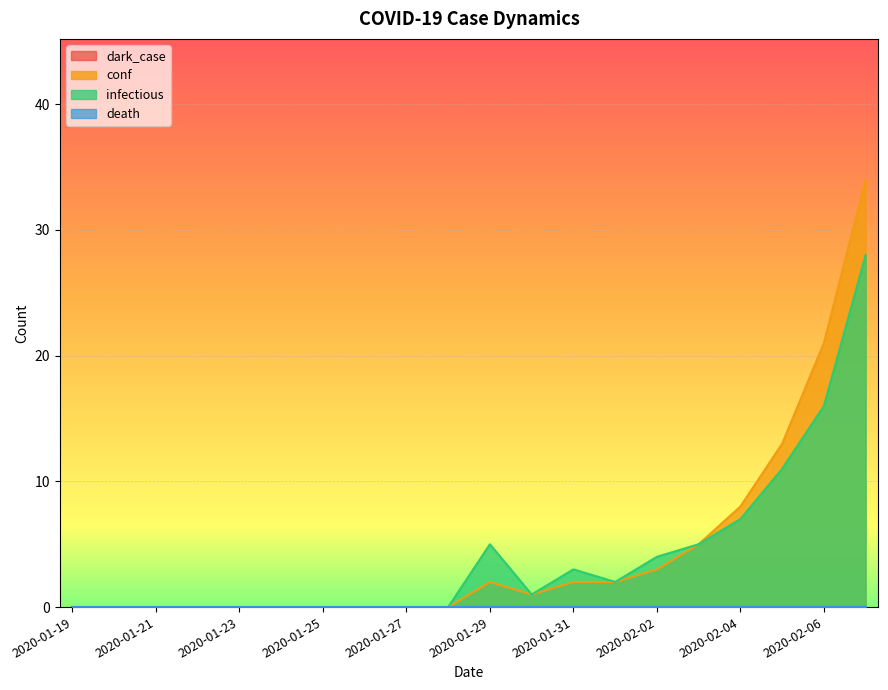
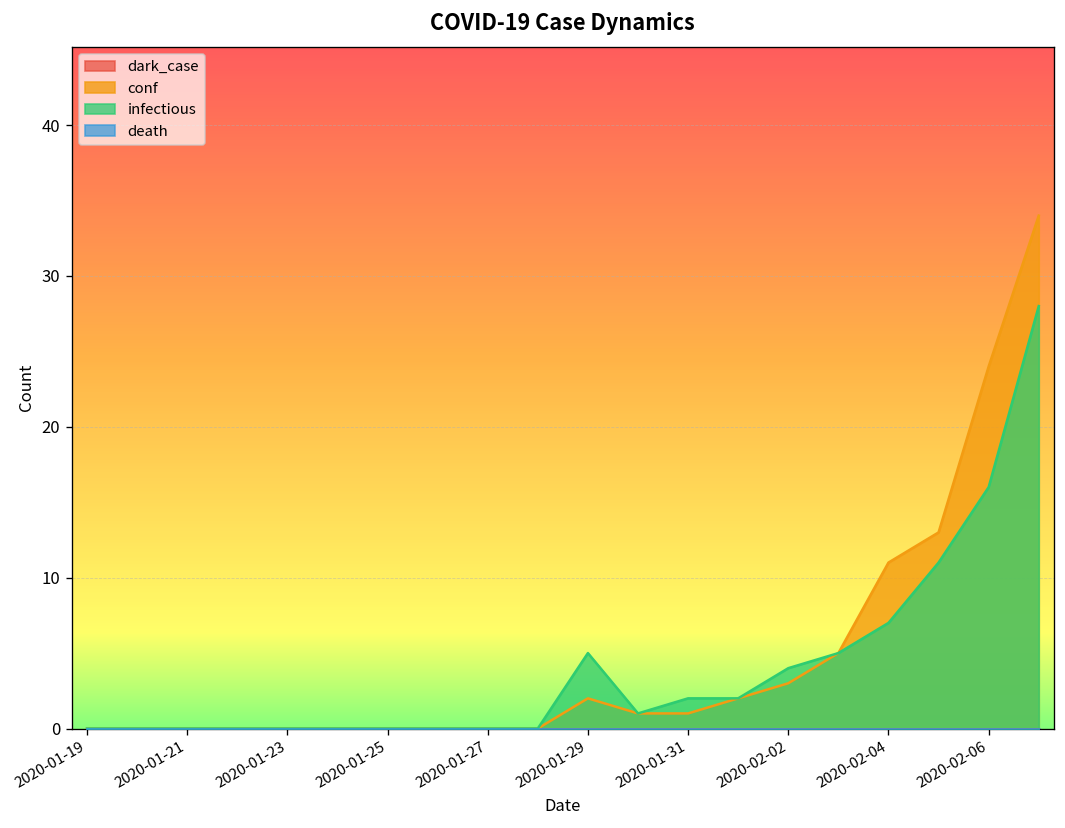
conf, 2020-01-31: 2 -> 1
infectious, 2020-01-31: 3 -> 2
conf, 2020-02-04: 8 -> 11
conf, 2020-02-06: 21 -> 24
